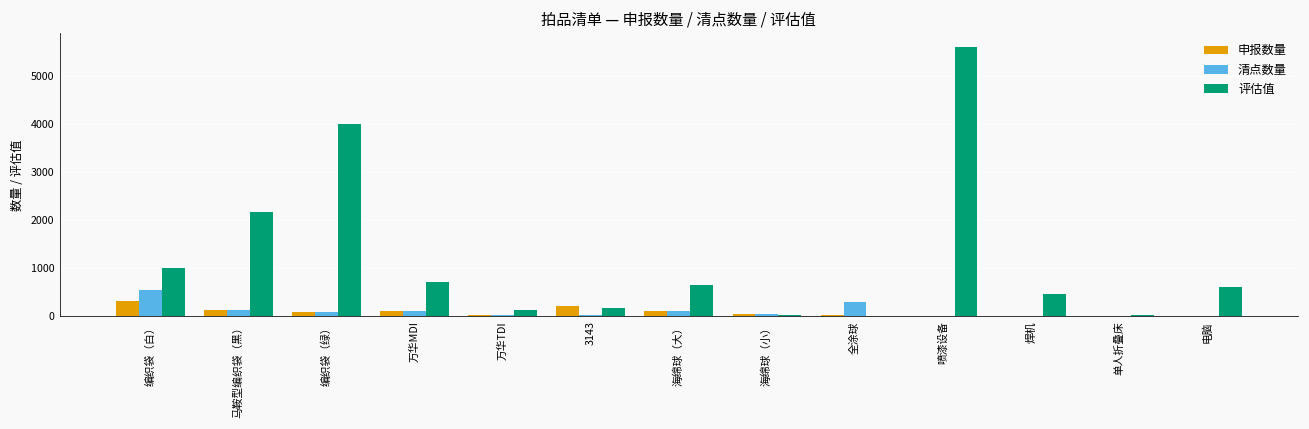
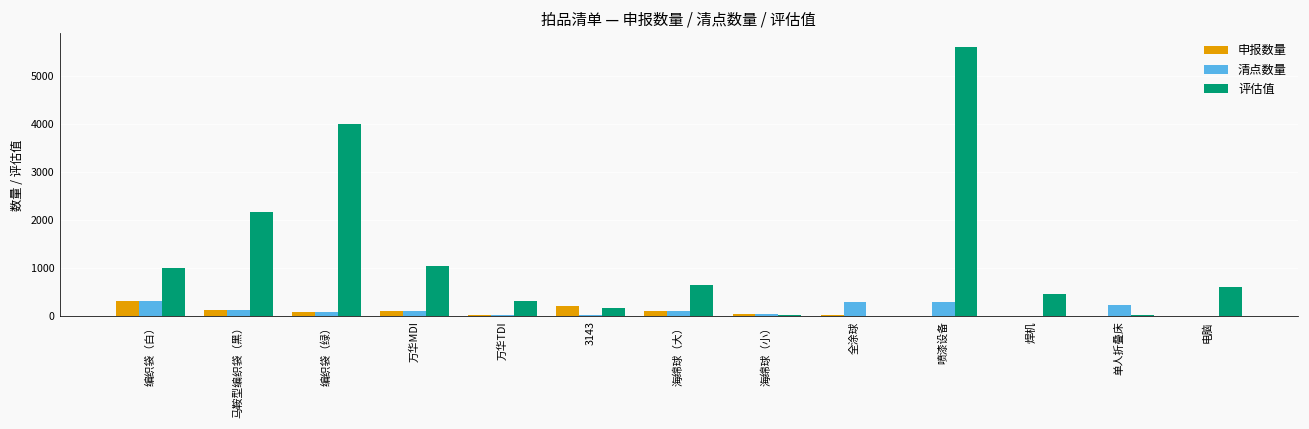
清点数量, 编织袋（白）: 500 -> 300
评估值, 万华MDI: 700 -> 1100
评估值, 万华TDI: 100 -> 300
清点数量, 喷漆设备: 0 -> 300
清点数量, 单人折叠床: 0 -> 200
